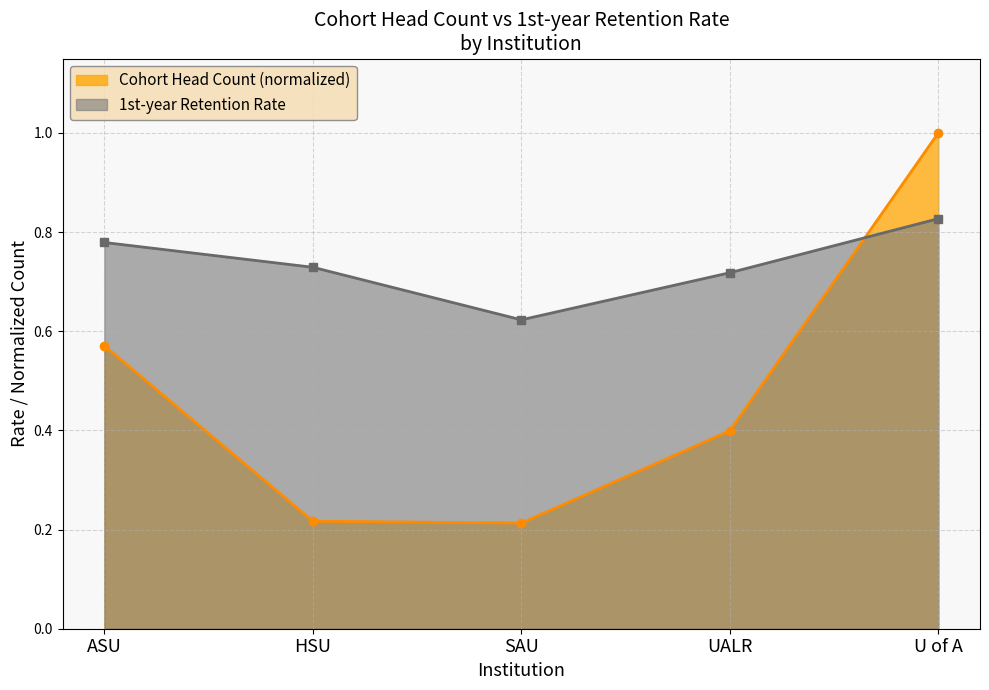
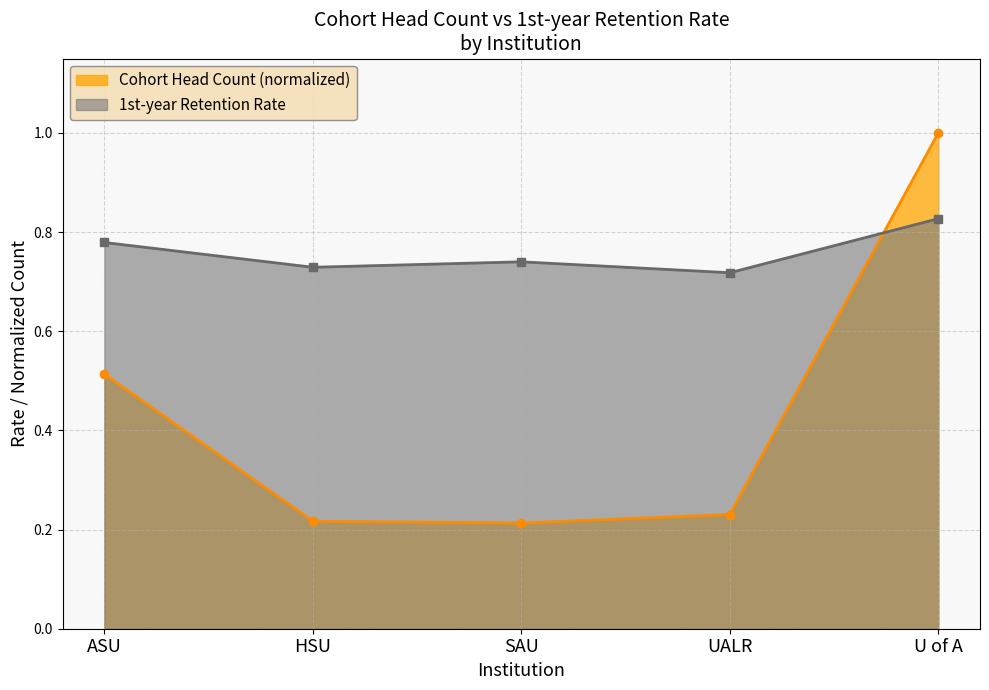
Cohort Head Count (normalized), ASU: 0.57 -> 0.51
1st-year Retention Rate, SAU: 0.62 -> 0.74
Cohort Head Count (normalized), UALR: 0.40 -> 0.23
